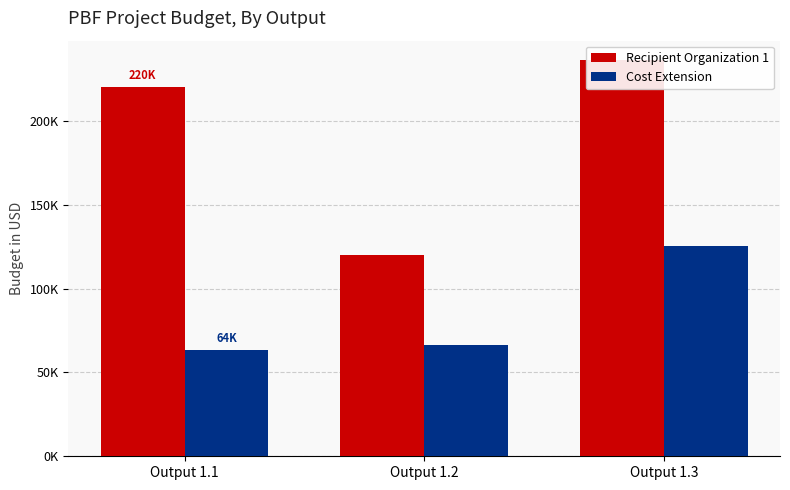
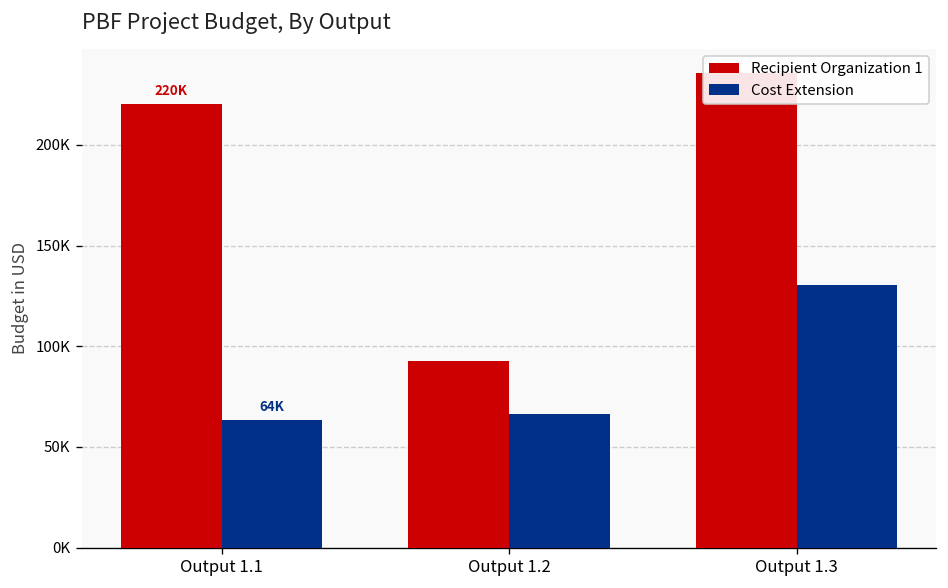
Recipient Organization 1, Output 1.2: 120000 -> 92000
Cost Extension, Output 1.3: 125000 -> 130000
